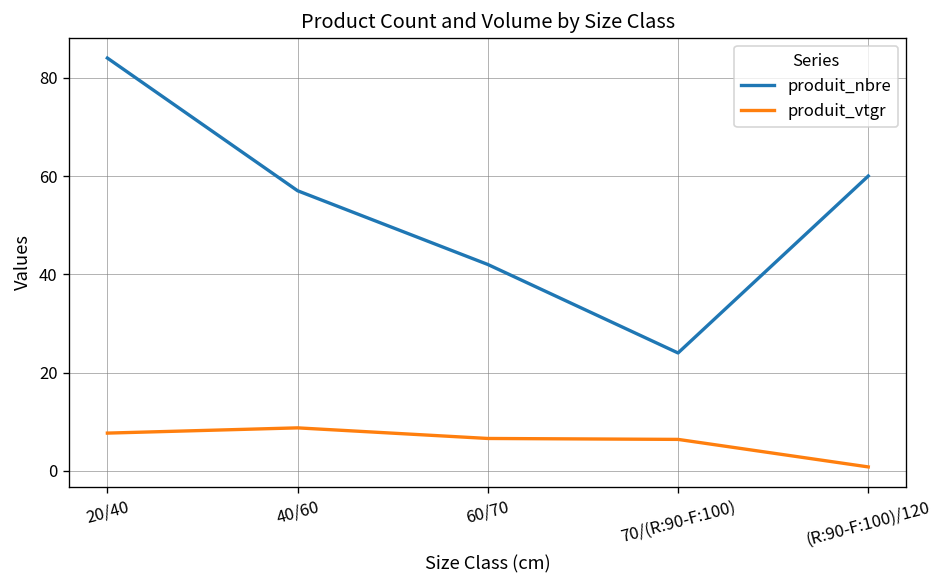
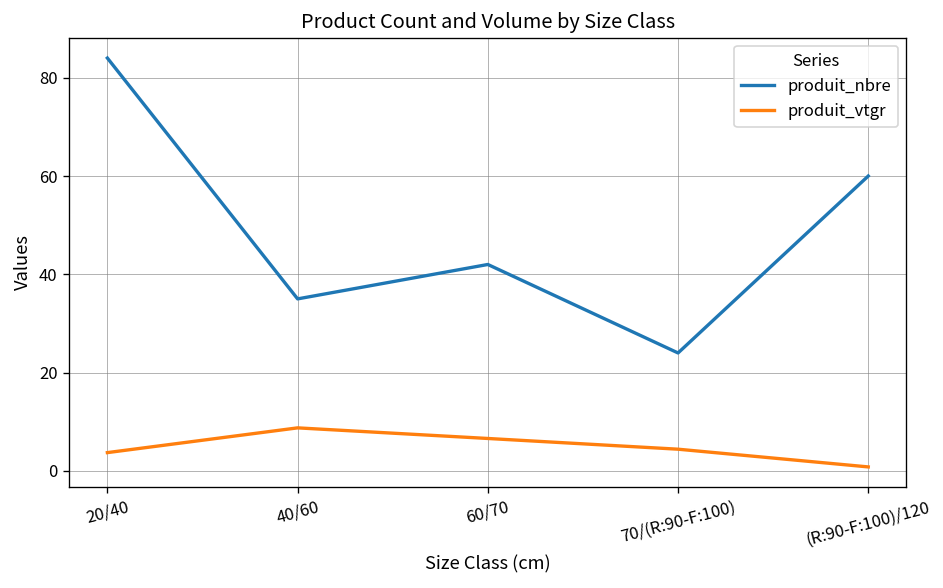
produit_vtgr, 20/40: 8 -> 4
produit_nbre, 40/60: 57 -> 35
produit_vtgr, 70/(R:90-F:100): 6 -> 4
